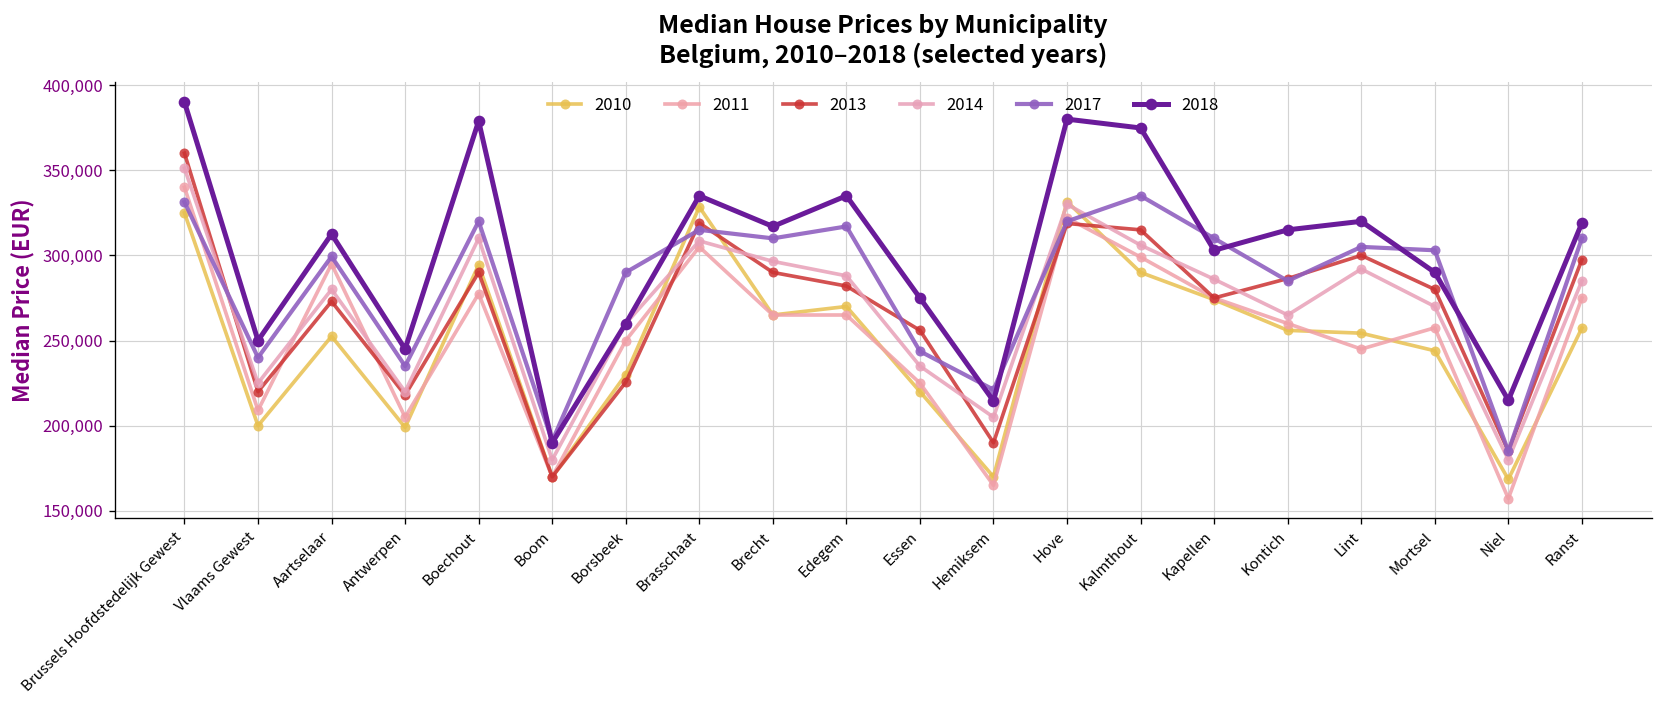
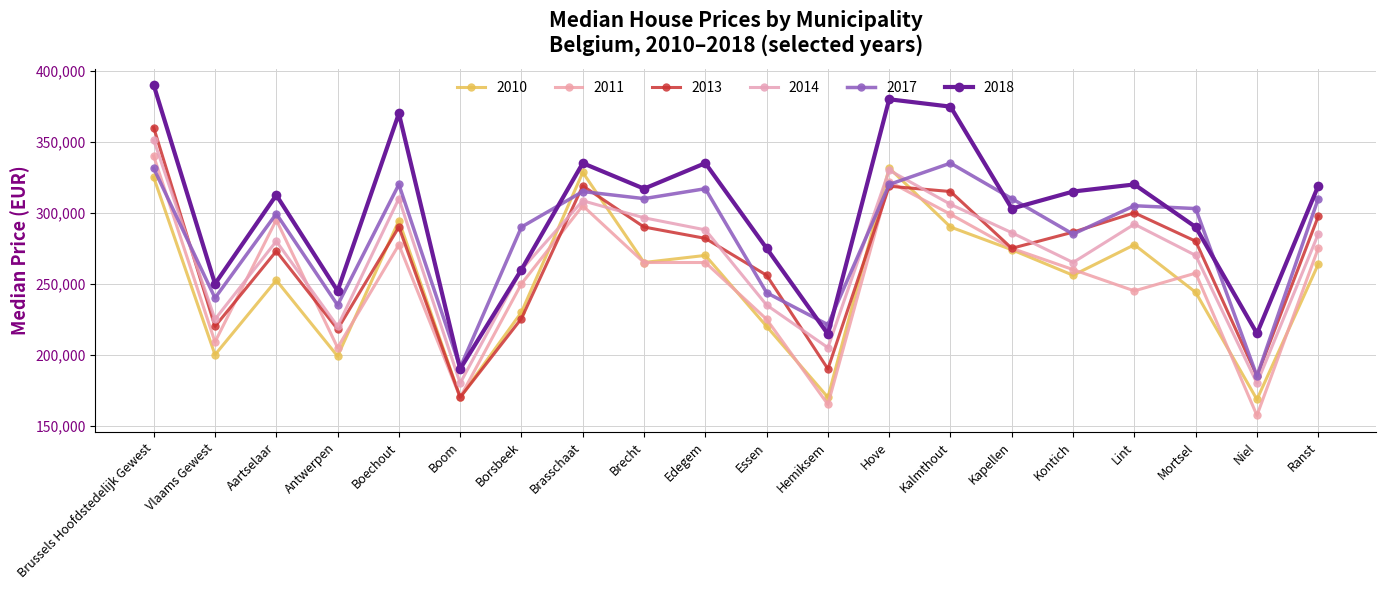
2018, Boechout: 379,000 -> 370,000
2010, Lint: 254,000 -> 278,000
2010, Ranst: 257,000 -> 264,000
